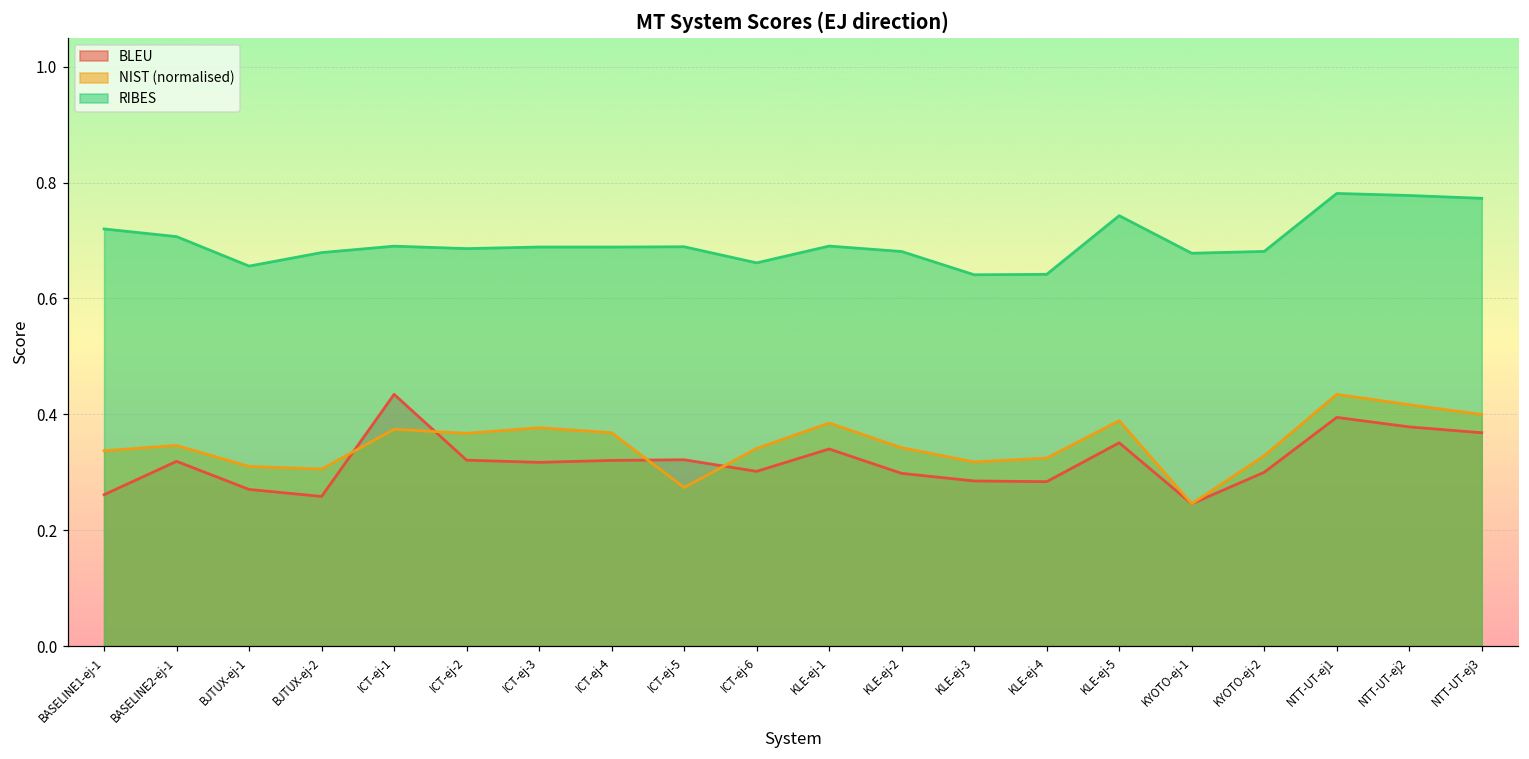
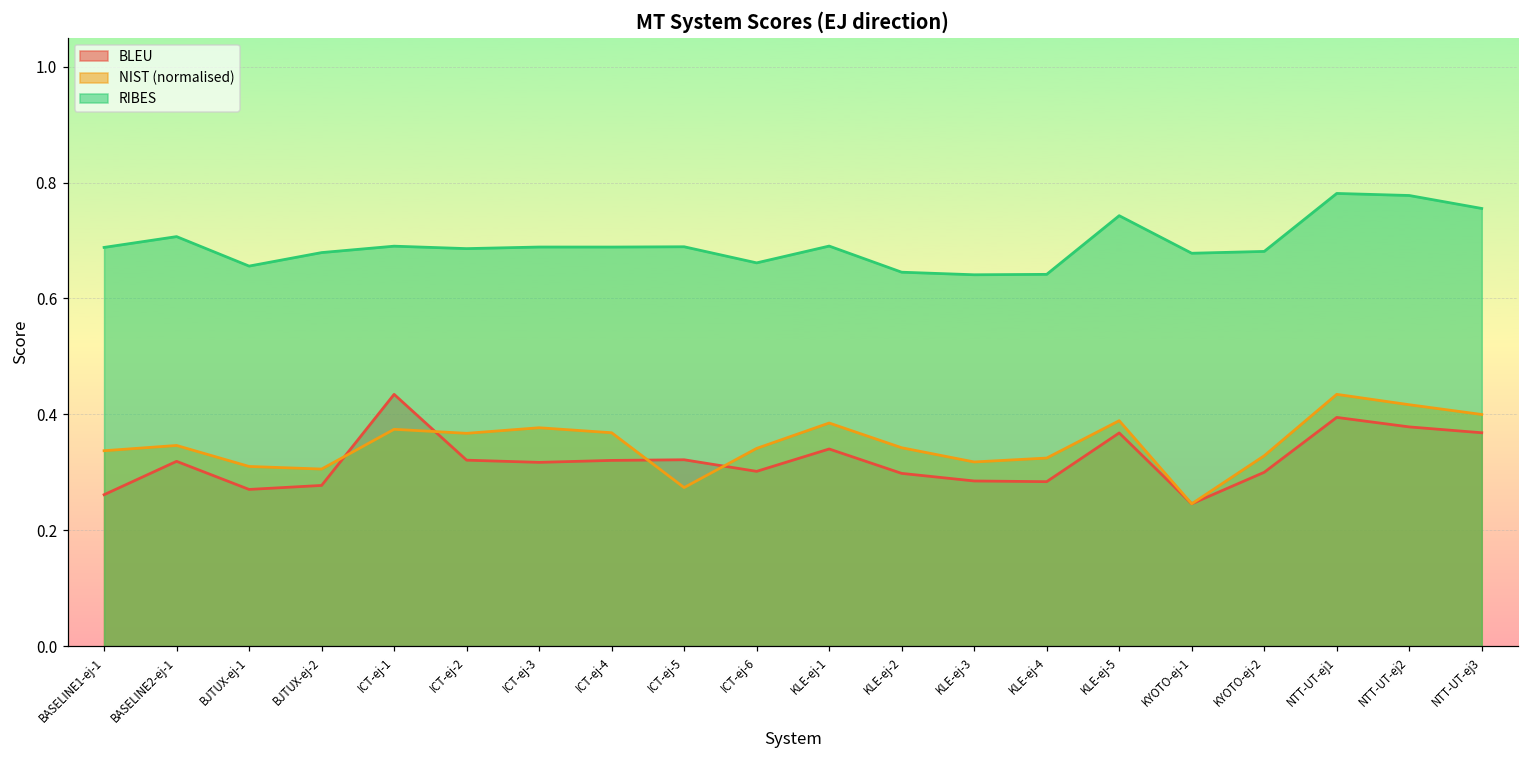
RIBES, BASELINE1-ej-1: 0.72 -> 0.69
BLEU, BJTUX-ej-2: 0.26 -> 0.28
RIBES, KLE-ej-2: 0.68 -> 0.65
BLEU, KLE-ej-5: 0.35 -> 0.37
RIBES, NTT-UT-ej3: 0.77 -> 0.76
